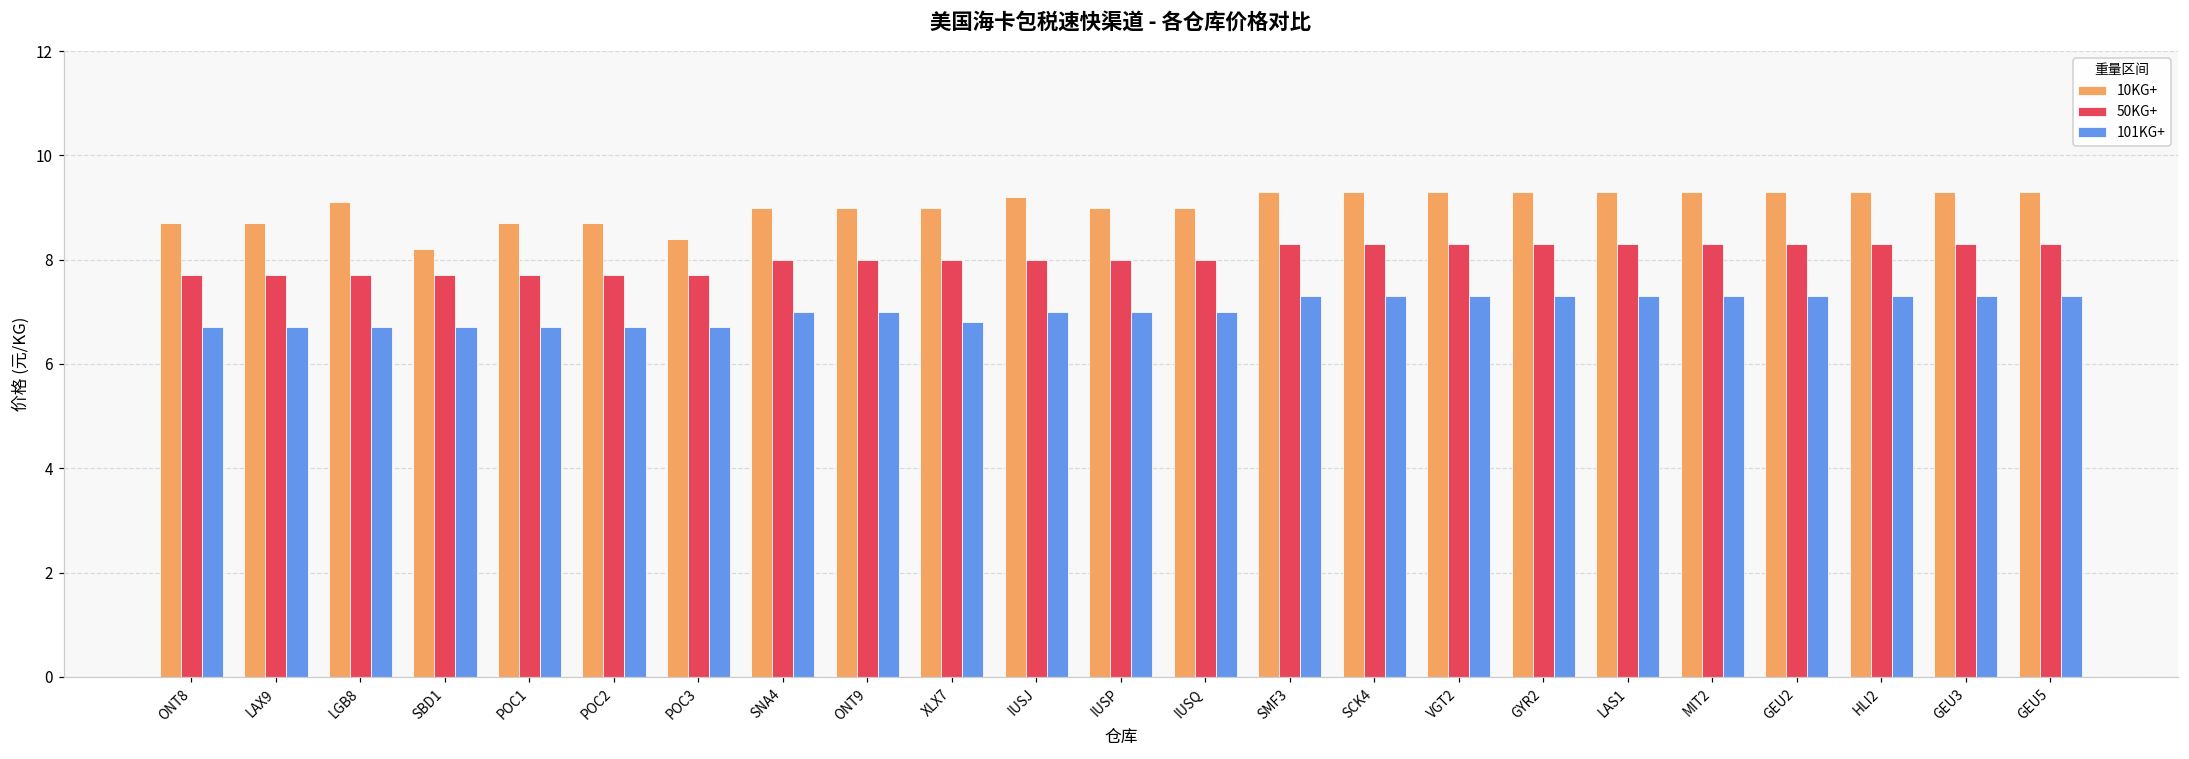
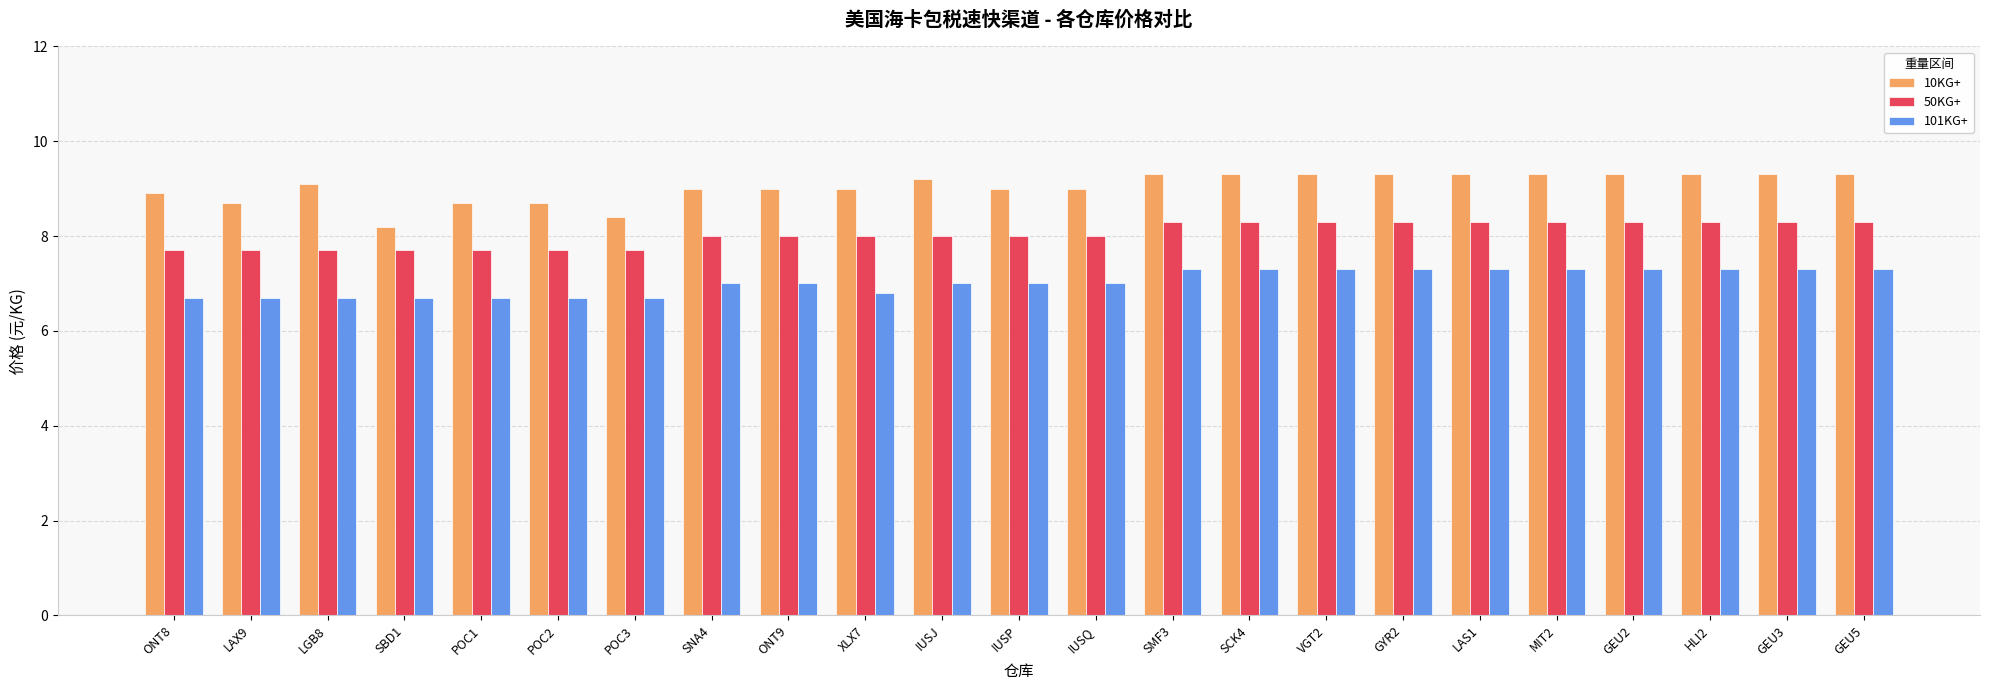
10KG+, ONT8: 8.7 -> 8.9
